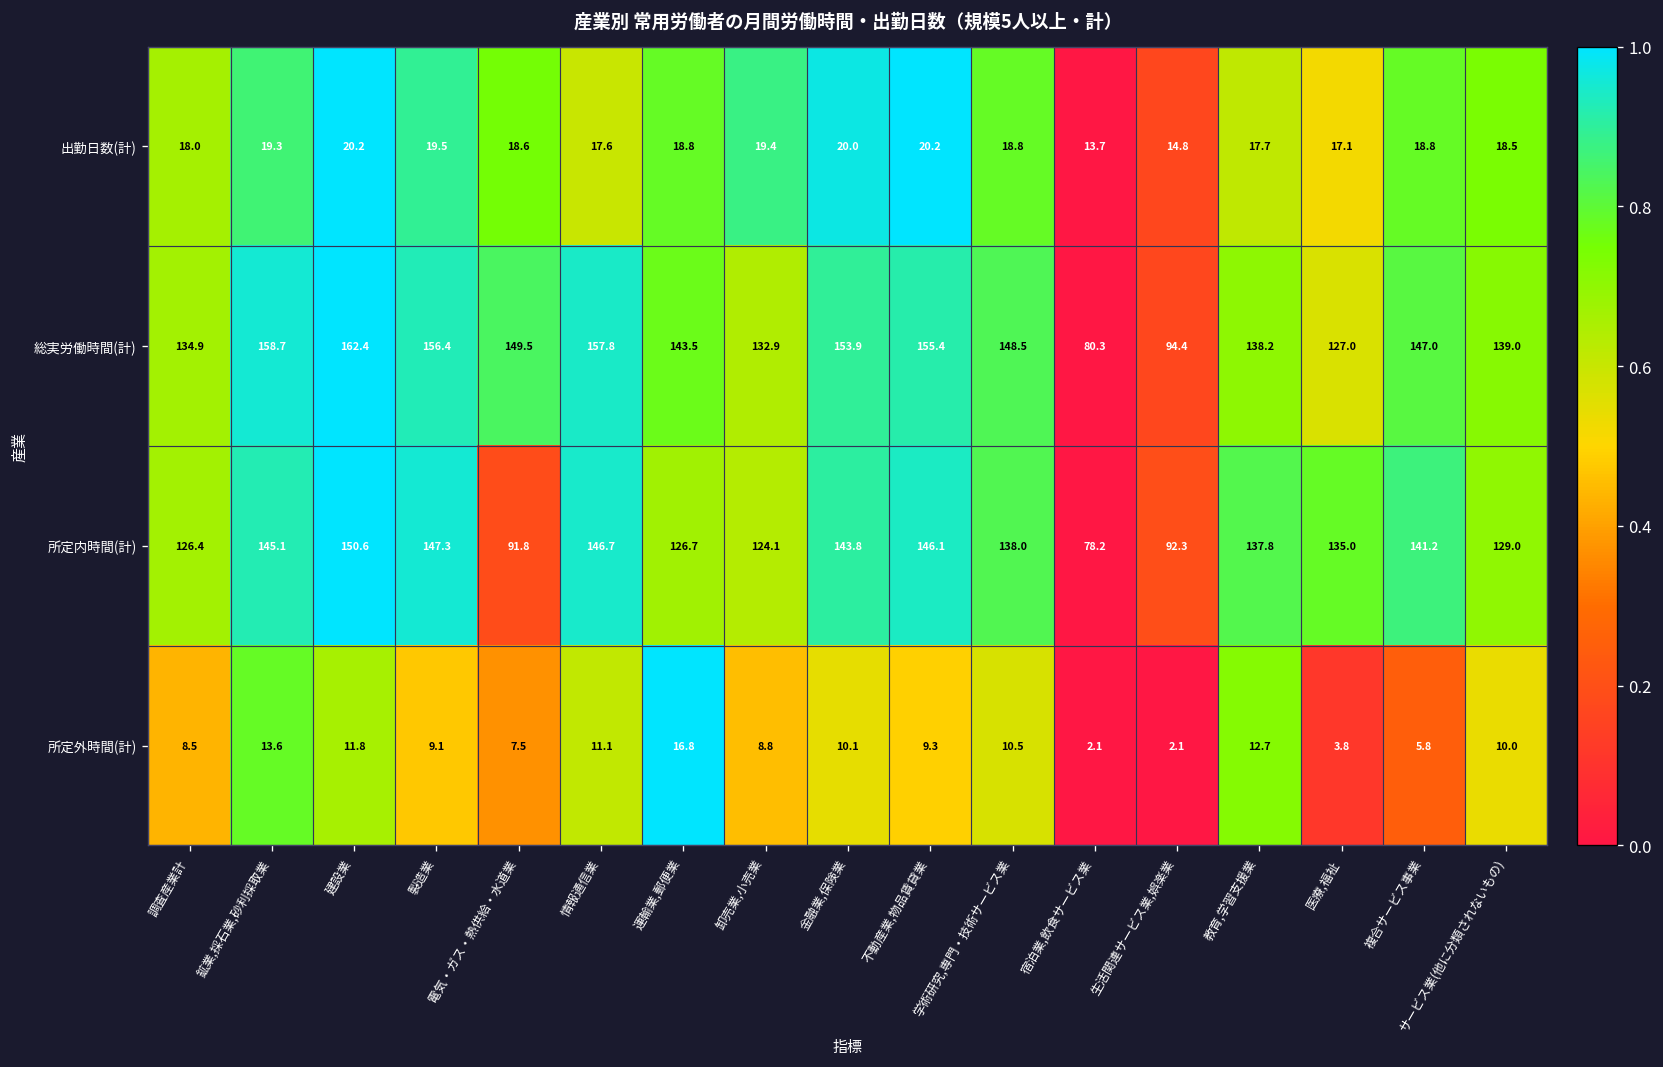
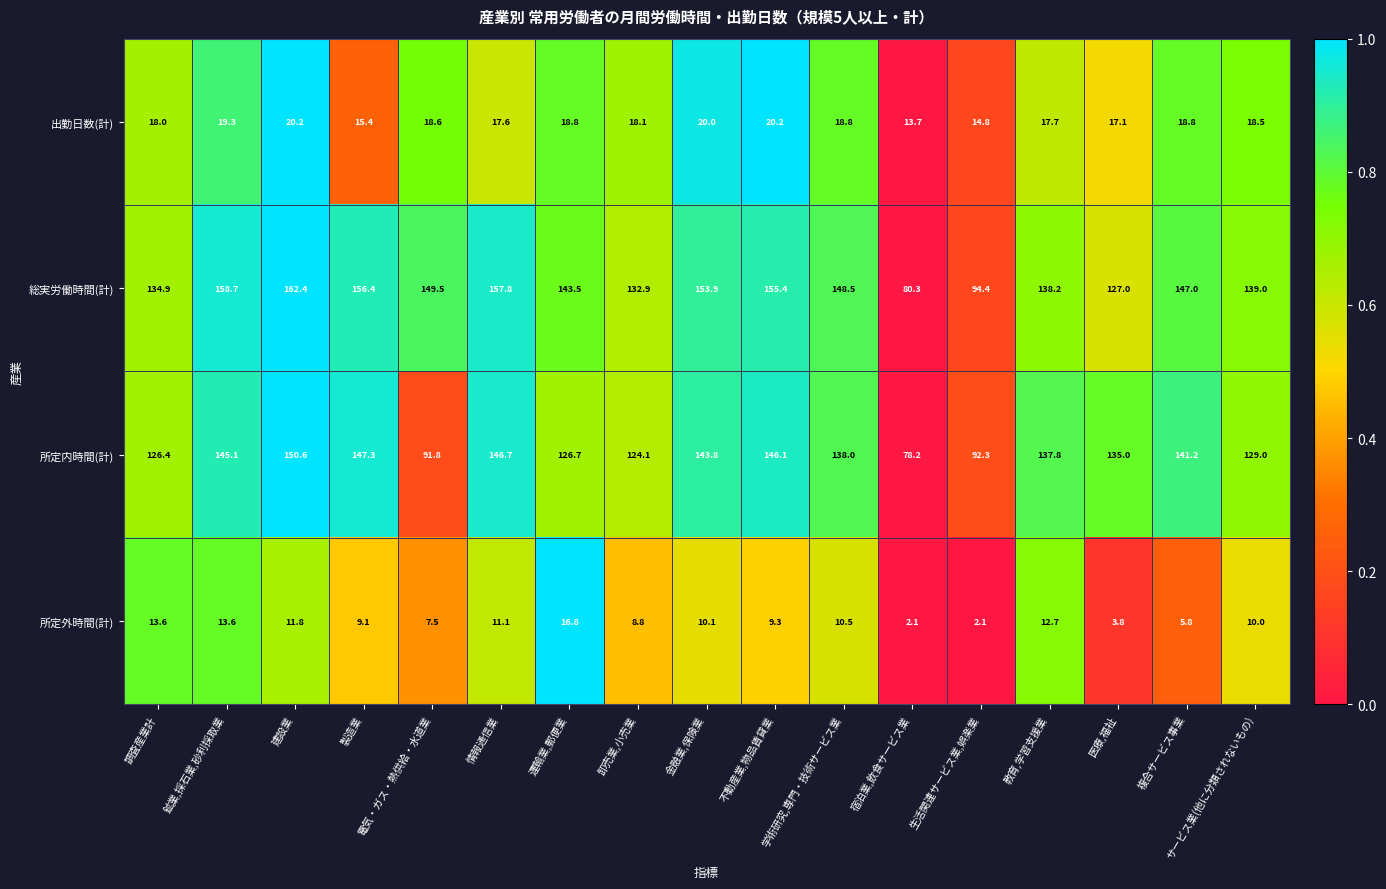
出勤日数(計), 製造業: 19.5 -> 15.4
出勤日数(計), 卸売業,小売業: 19.4 -> 18.1
所定外時間(計), 調査産業計: 8.5 -> 13.6
